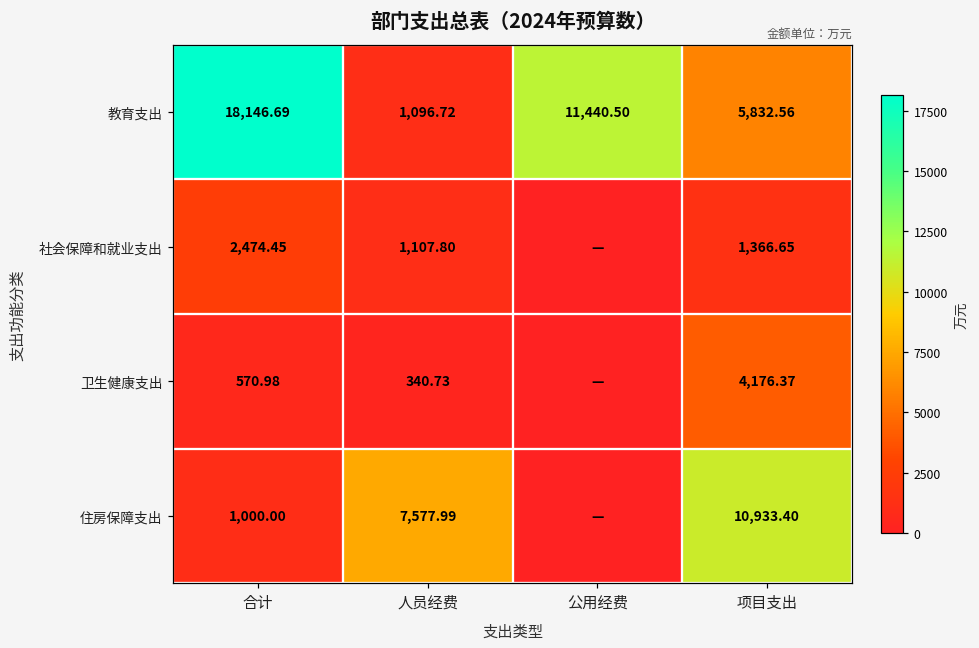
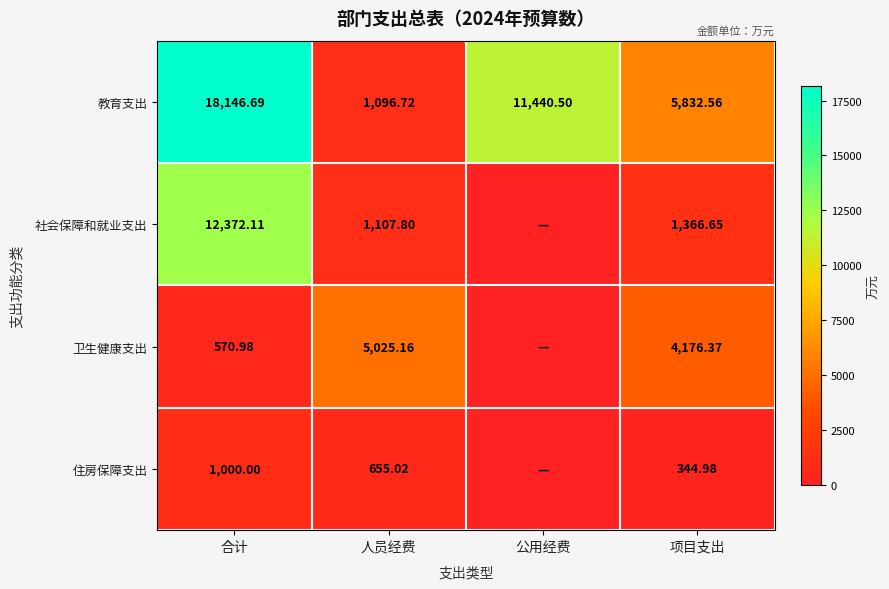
社会保障和就业支出, 合计: 2,474.45 -> 12,372.11
卫生健康支出, 人员经费: 340.73 -> 5,025.16
住房保障支出, 人员经费: 7,577.99 -> 655.02
住房保障支出, 项目支出: 10,933.40 -> 344.98
